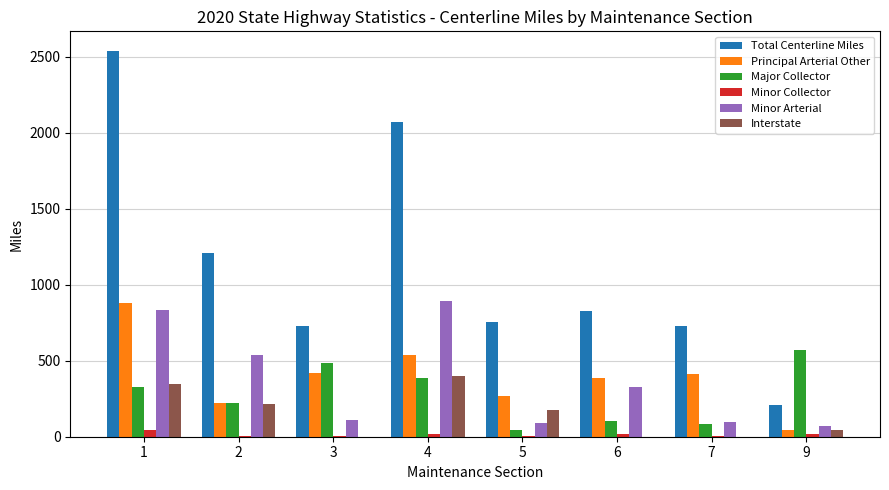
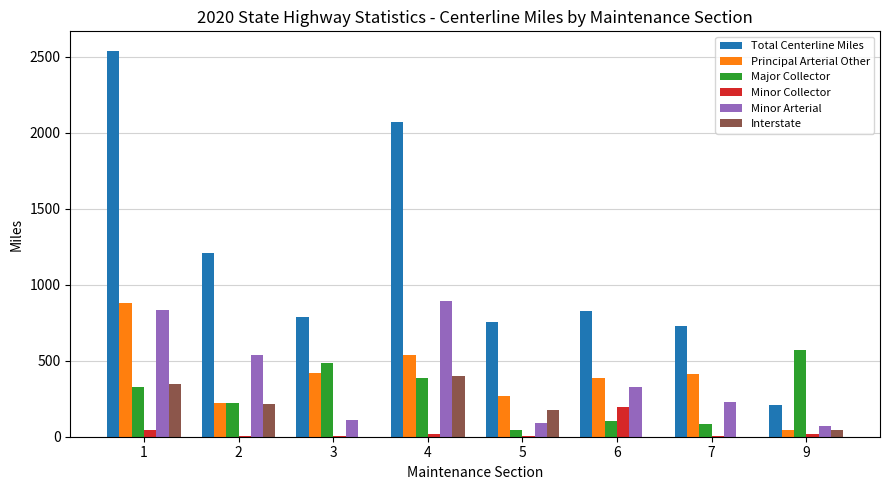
Total Centerline Miles, 3: 730 -> 790
Minor Collector, 6: 20 -> 200
Minor Arterial, 7: 100 -> 230
